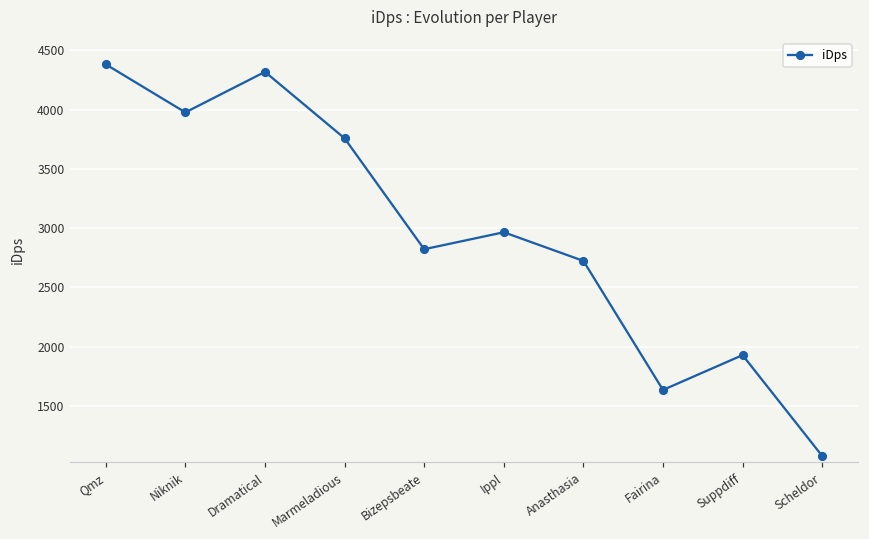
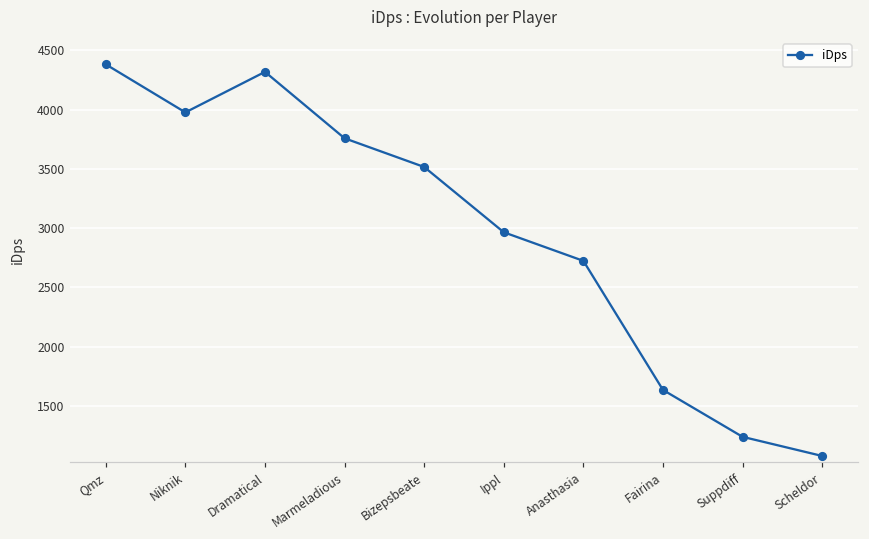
Bizepsbeate: 2820 -> 3520
Suppdiff: 1930 -> 1240
